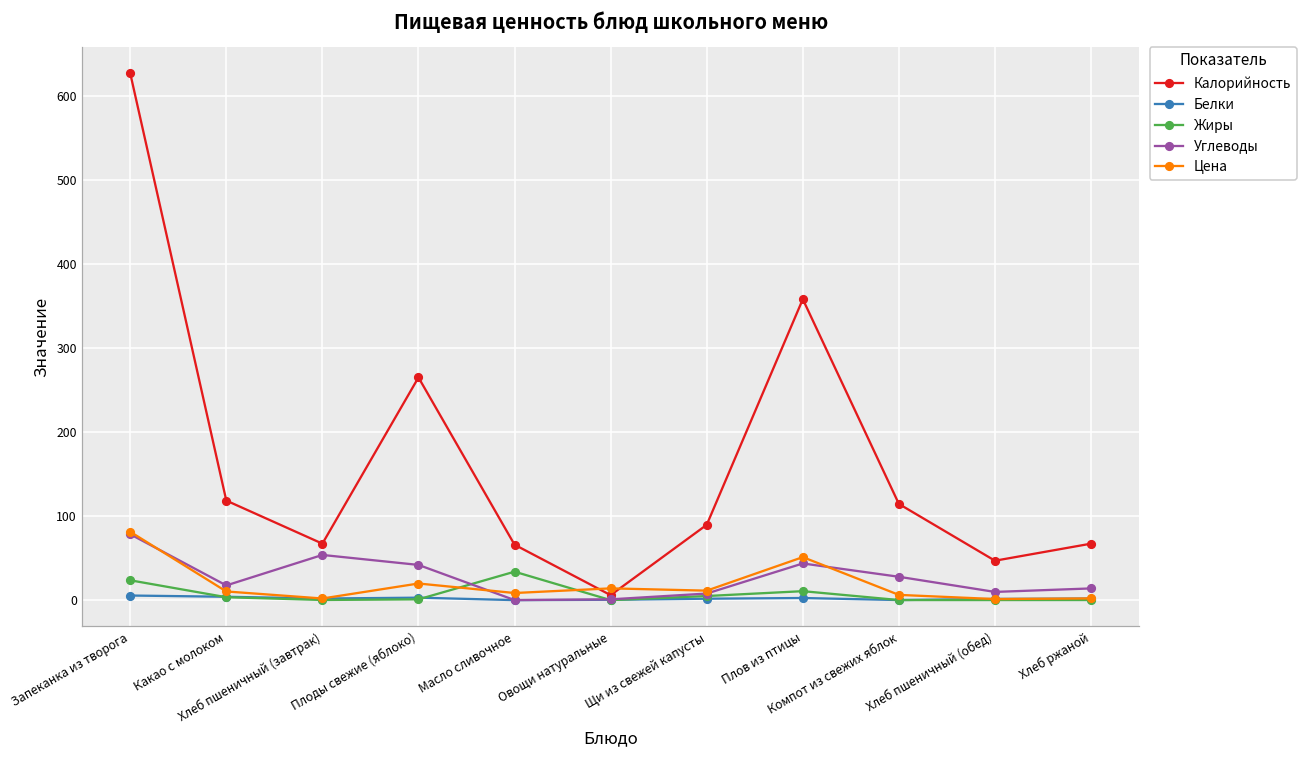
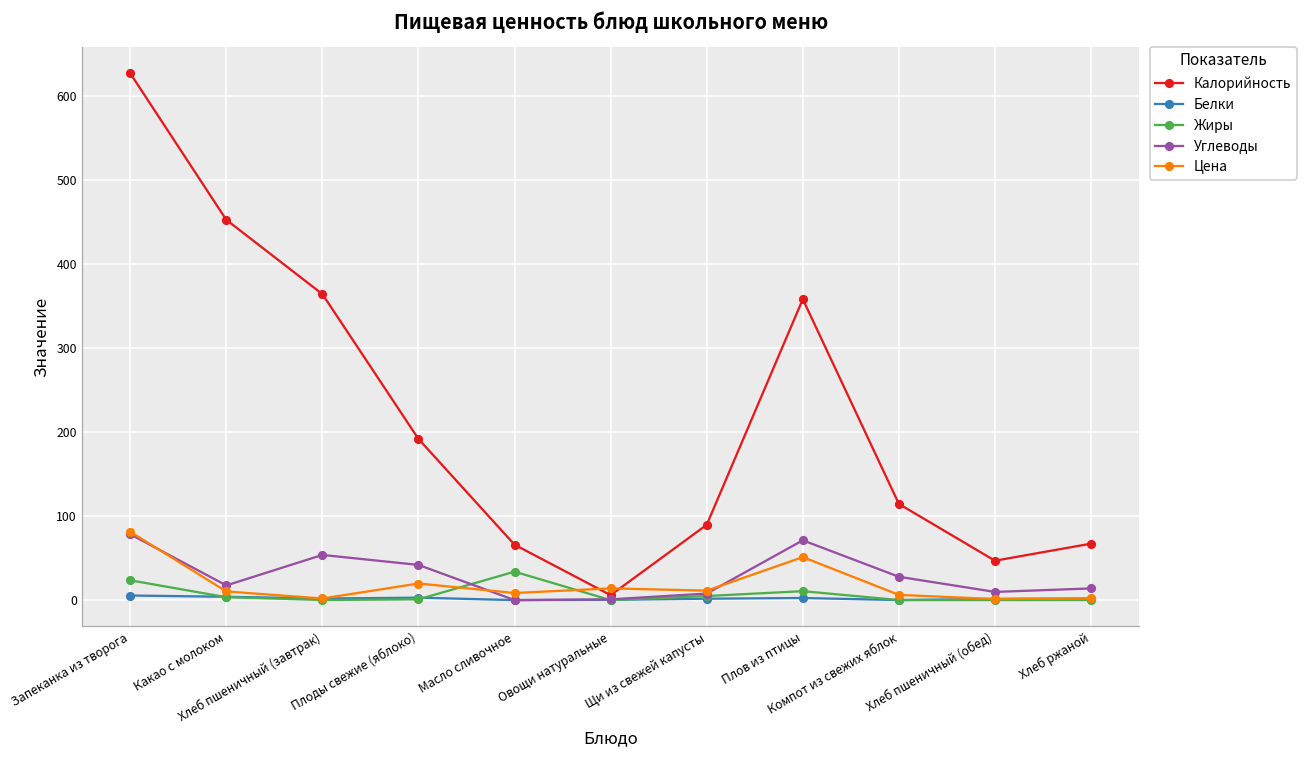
Калорийность, Какао с молоком: 120 -> 450
Калорийность, Хлеб пшеничный (завтрак): 70 -> 360
Калорийность, Плоды свежие (яблоко): 270 -> 190
Углеводы, Плов из птицы: 40 -> 70
